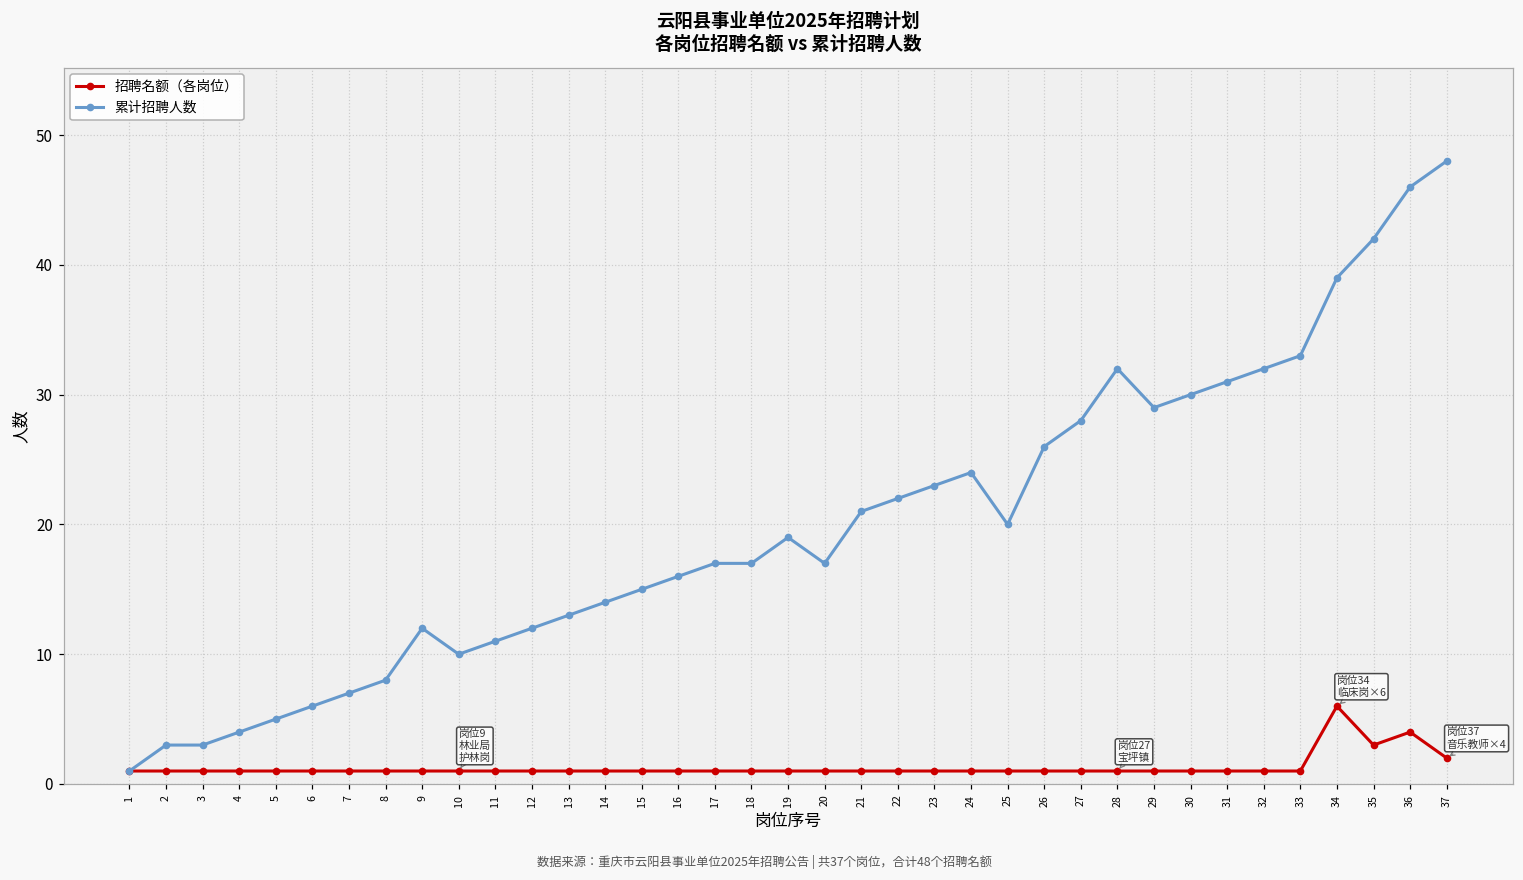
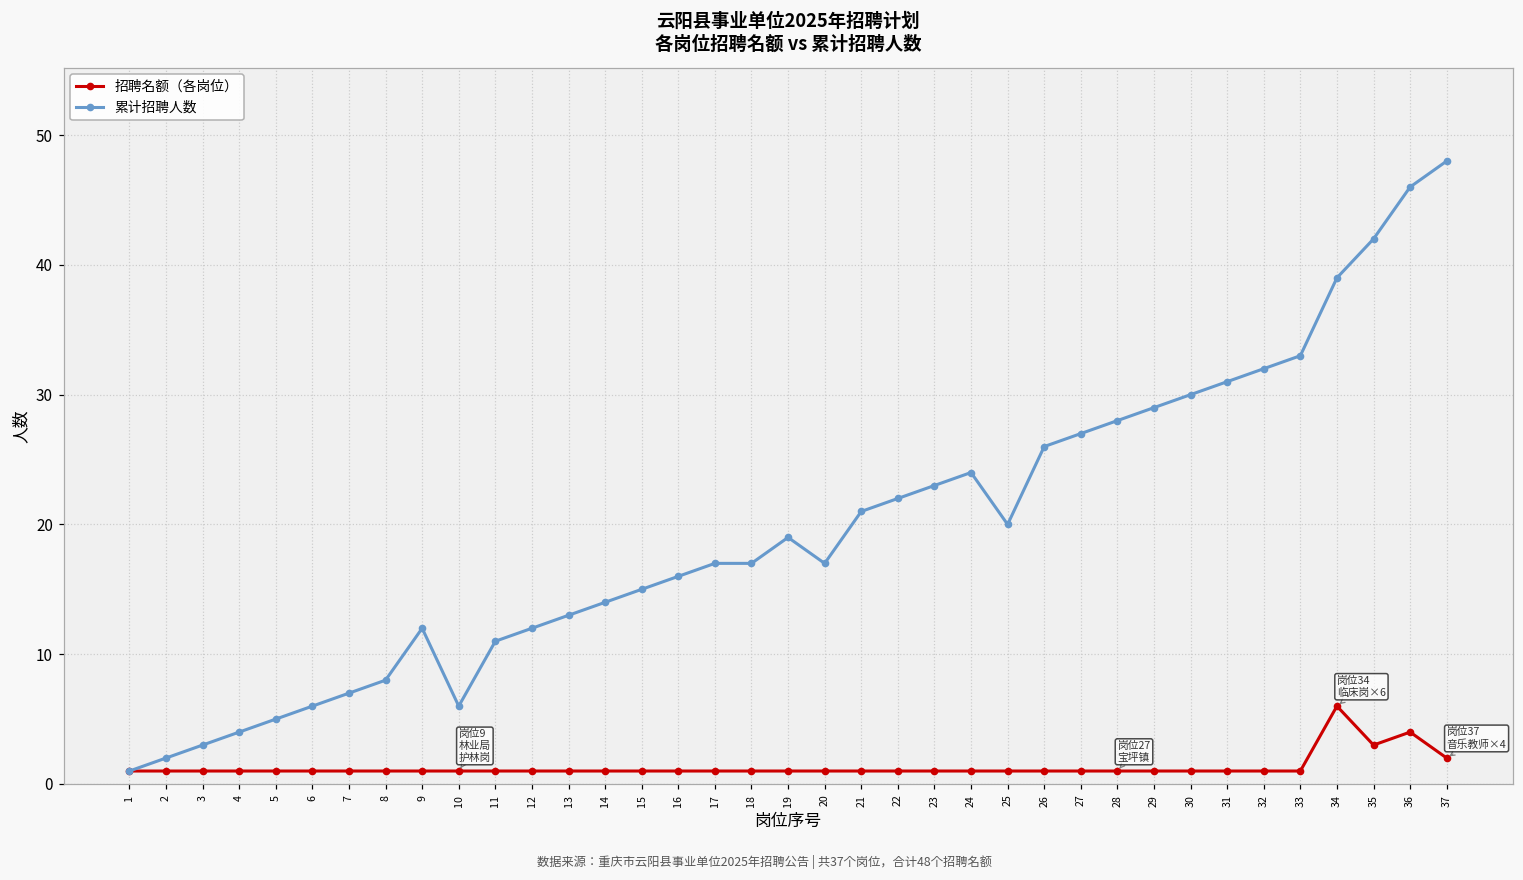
累计招聘人数, 2: 3 -> 2
累计招聘人数, 10: 10 -> 6
累计招聘人数, 27: 28 -> 27
累计招聘人数, 28: 32 -> 28
